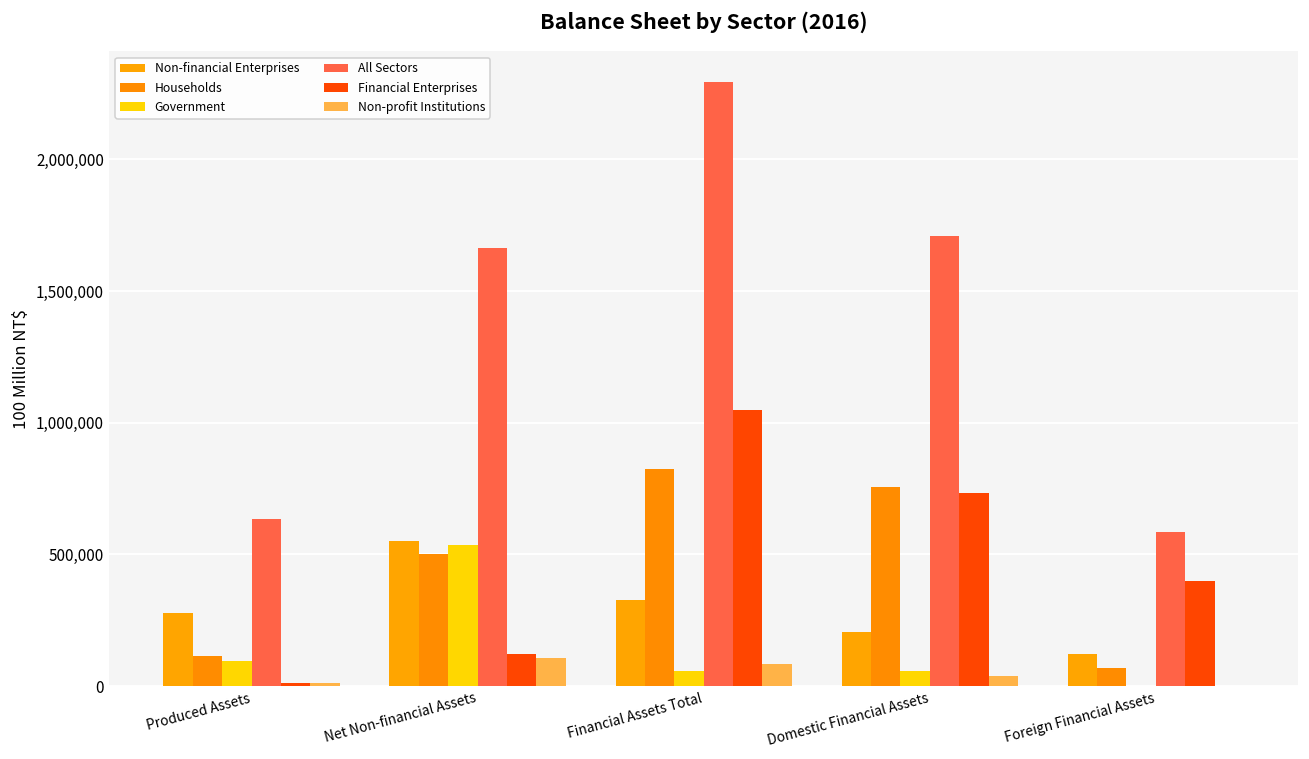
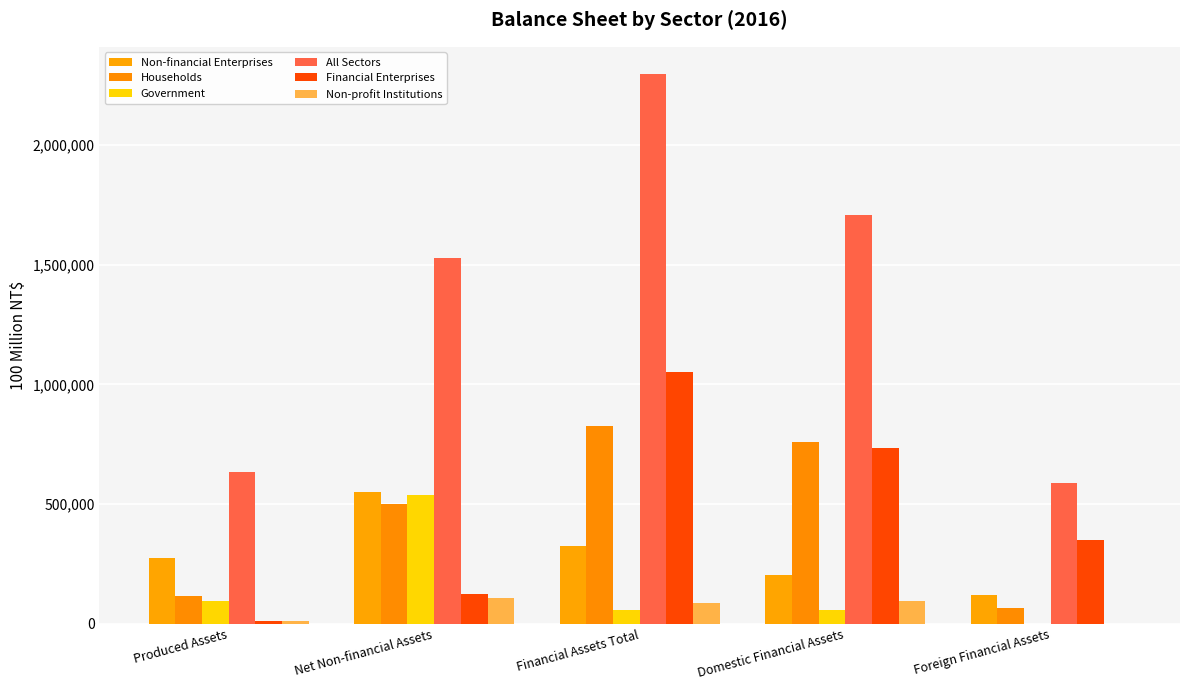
All Sectors, Net Non-financial Assets: 1,660,000 -> 1,530,000
Non-profit Institutions, Domestic Financial Assets: 40,000 -> 90,000
Financial Enterprises, Foreign Financial Assets: 400,000 -> 350,000
